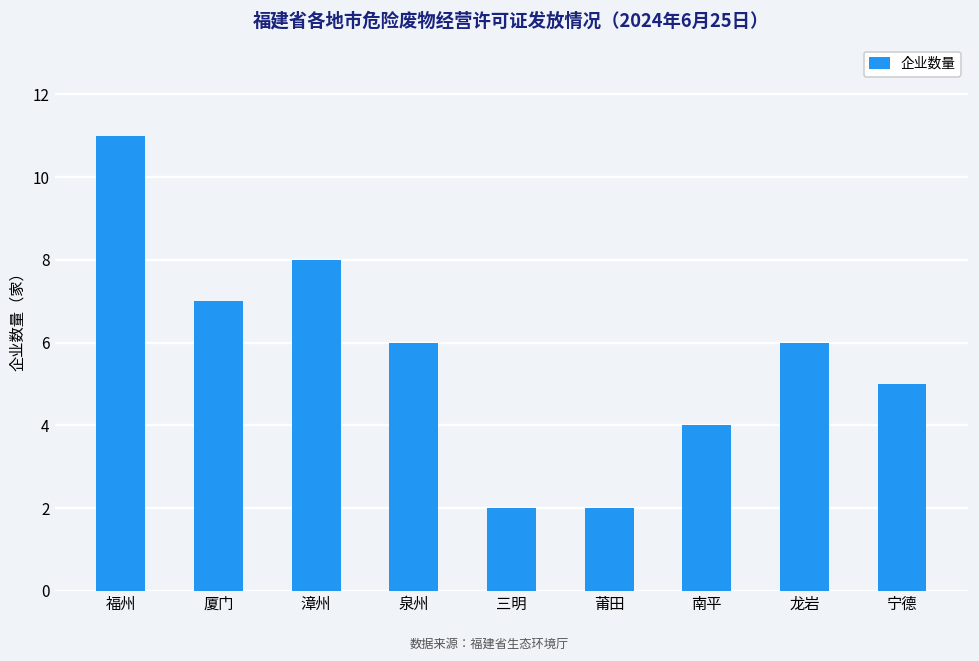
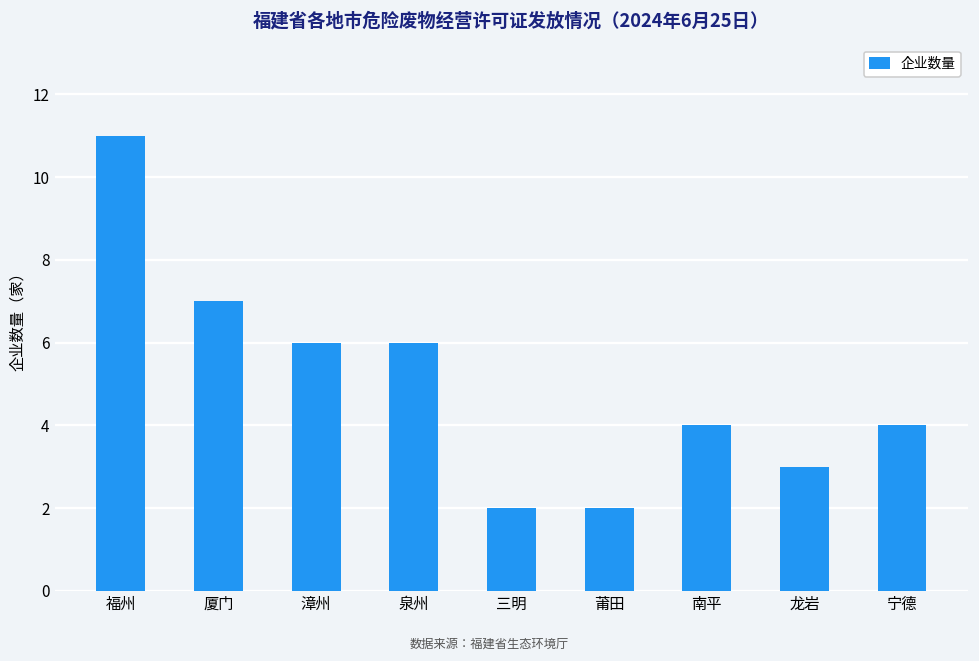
漳州: 8 -> 6
龙岩: 6 -> 3
宁德: 5 -> 4
